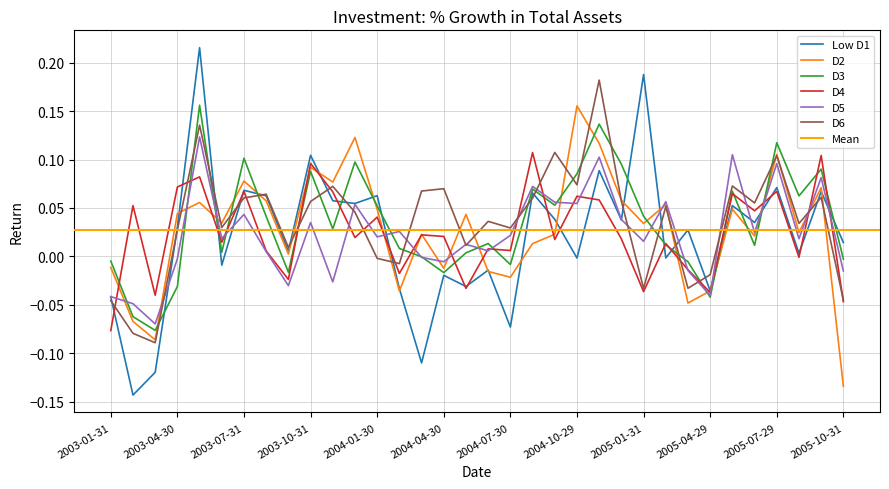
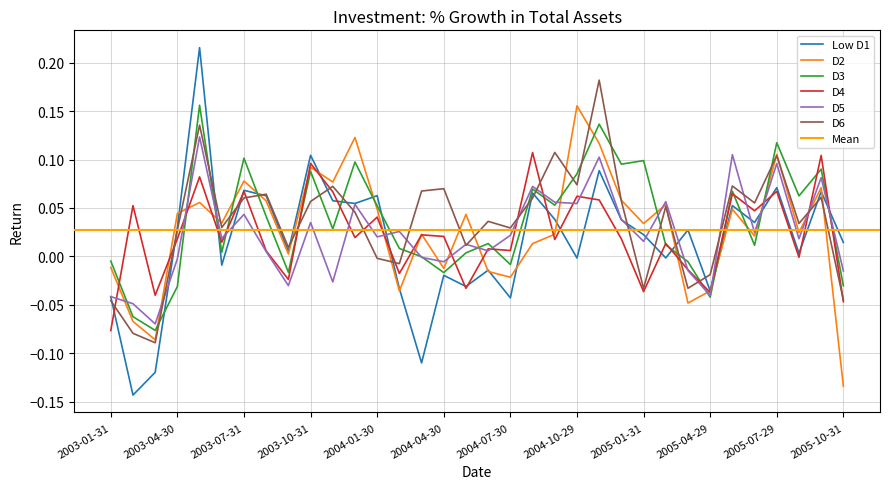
D4, 2003-04-30: 0.07 -> 0.02
Low D1, 2004-07-30: -0.07 -> -0.04
Low D1, 2005-01-31: 0.19 -> 0.02
D3, 2005-01-31: 0.04 -> 0.10
D3, 2005-10-31: 0.00 -> -0.03
